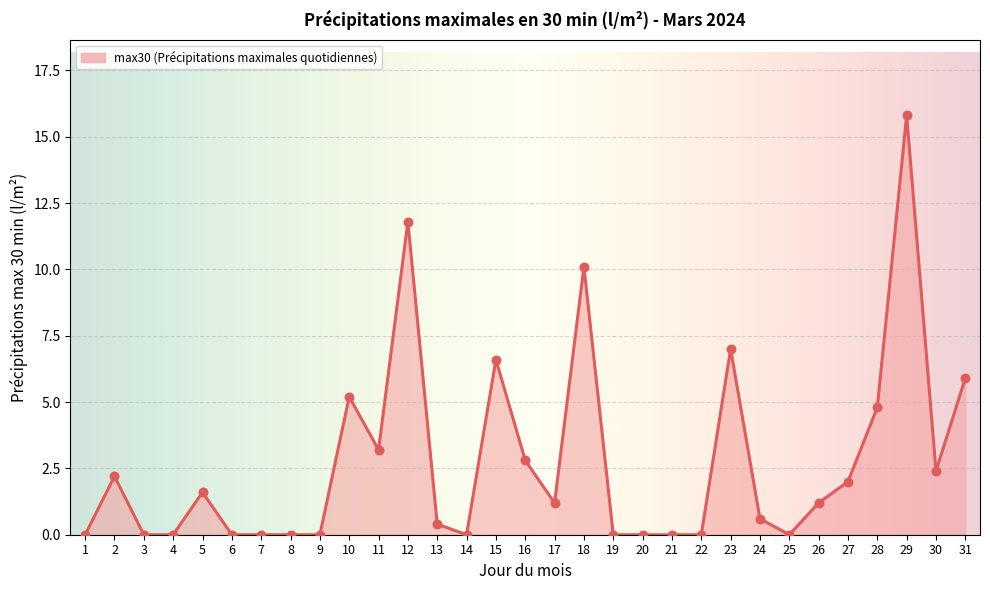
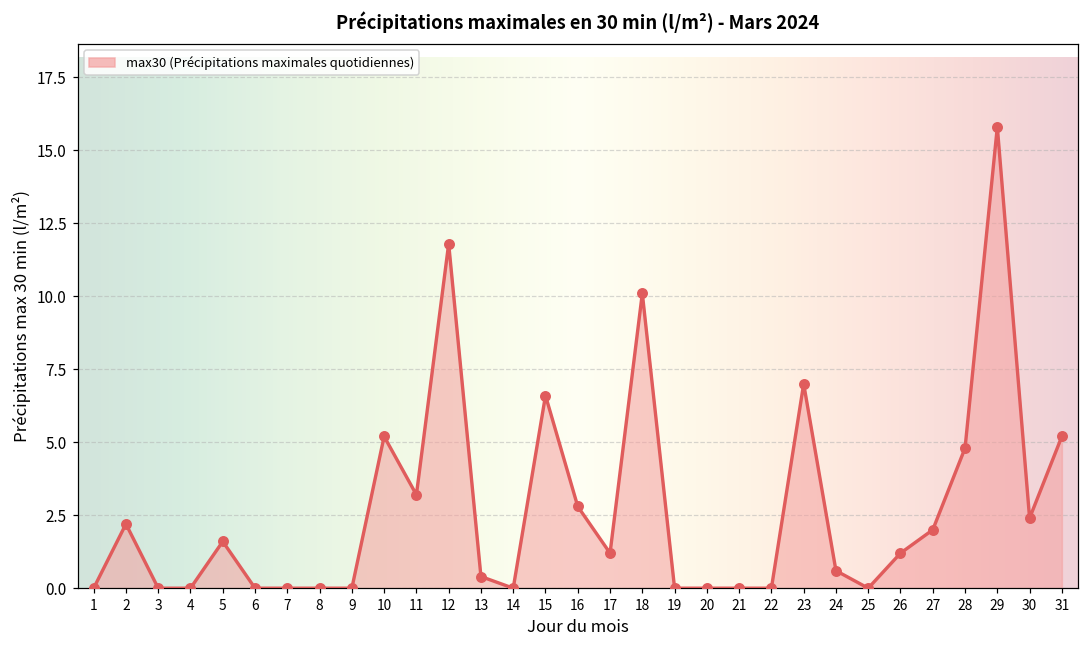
31: 5.9 -> 5.2
